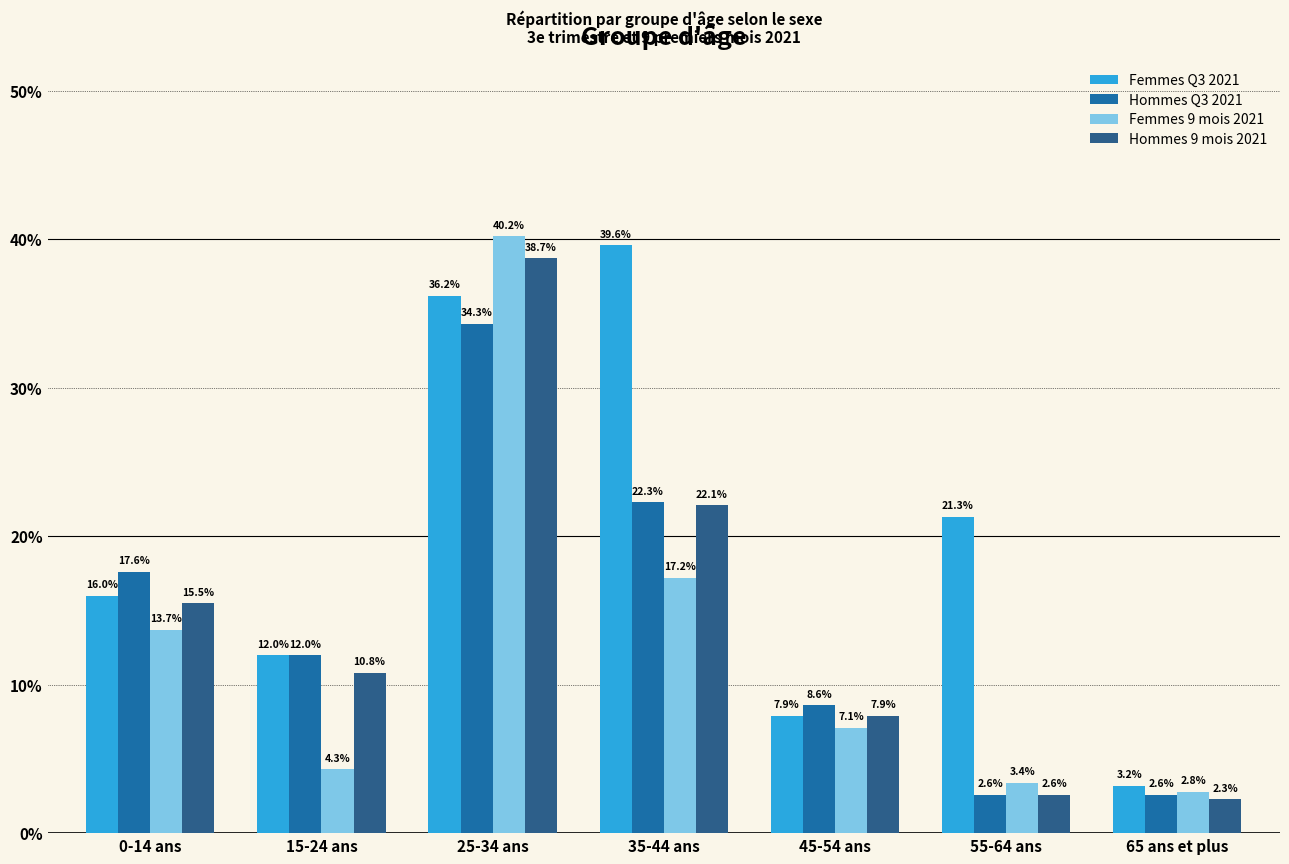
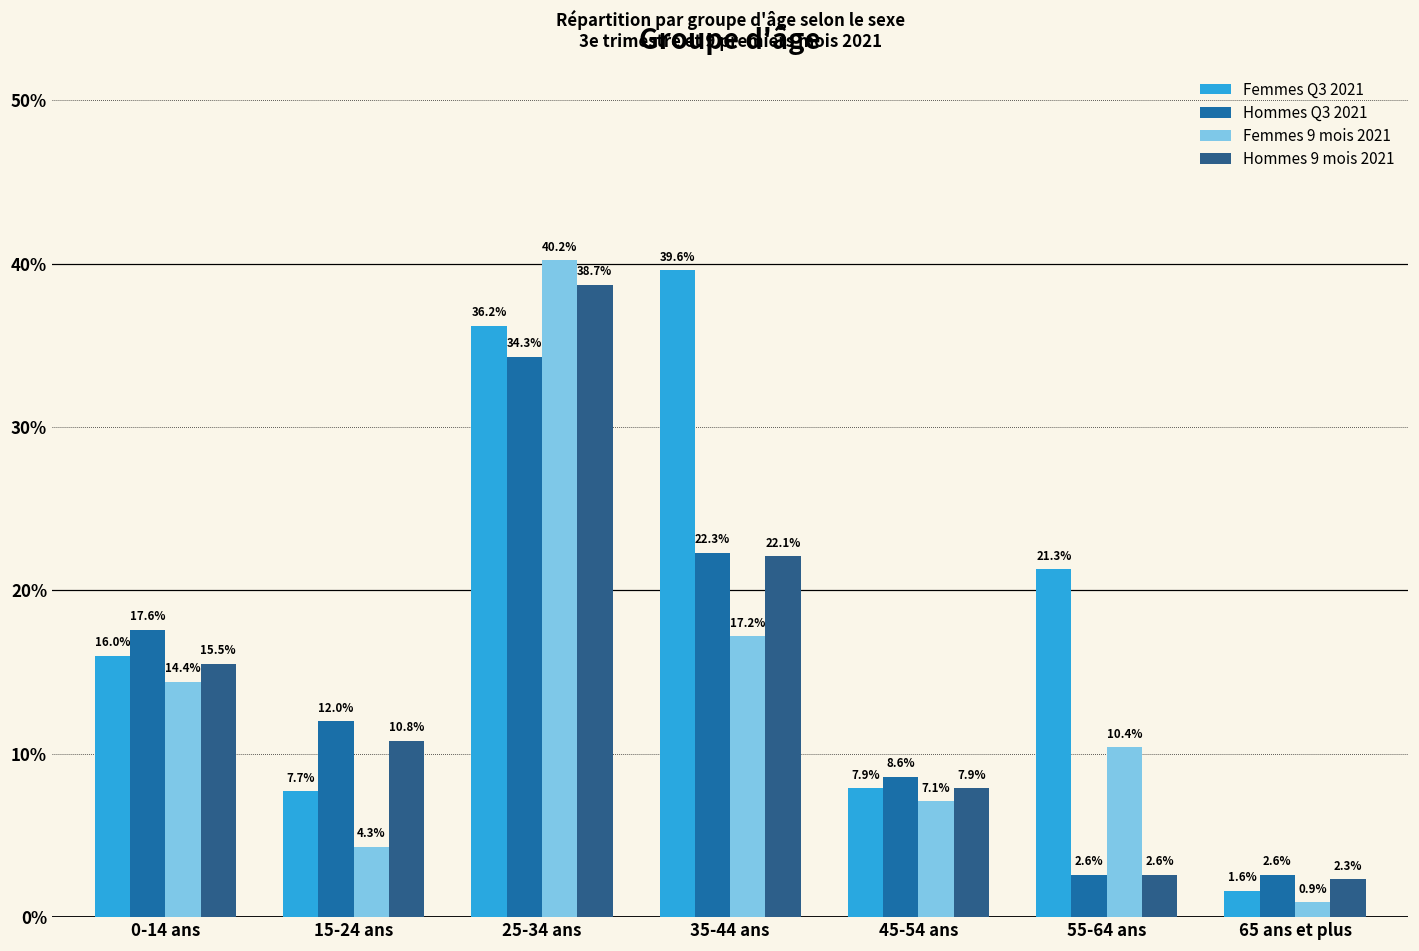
Femmes 9 mois 2021, 0-14 ans: 13.7% -> 14.4%
Femmes Q3 2021, 15-24 ans: 12.0% -> 7.7%
Femmes 9 mois 2021, 55-64 ans: 3.4% -> 10.4%
Femmes Q3 2021, 65 ans et plus: 3.2% -> 1.6%
Femmes 9 mois 2021, 65 ans et plus: 2.8% -> 0.9%
